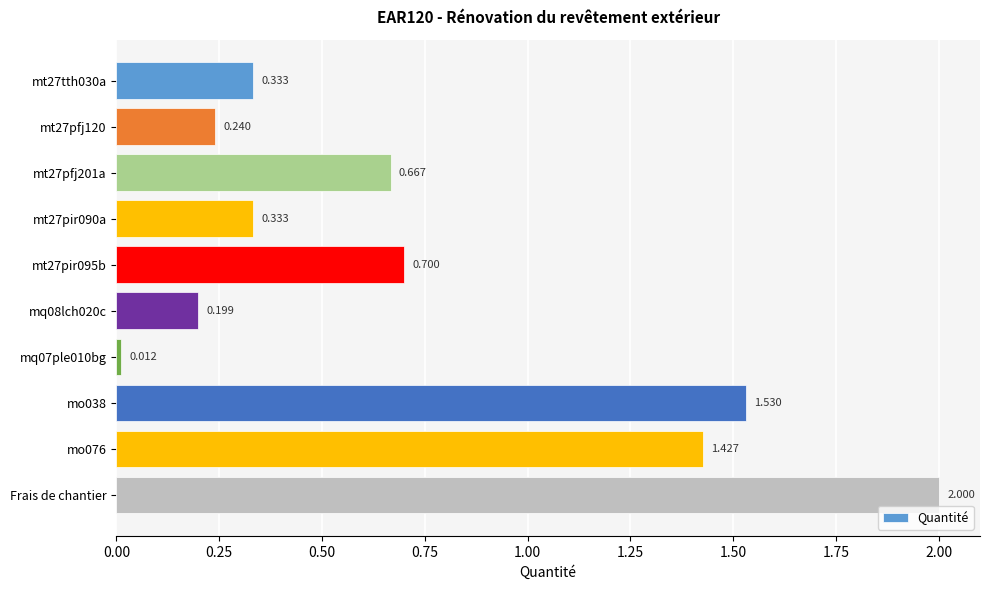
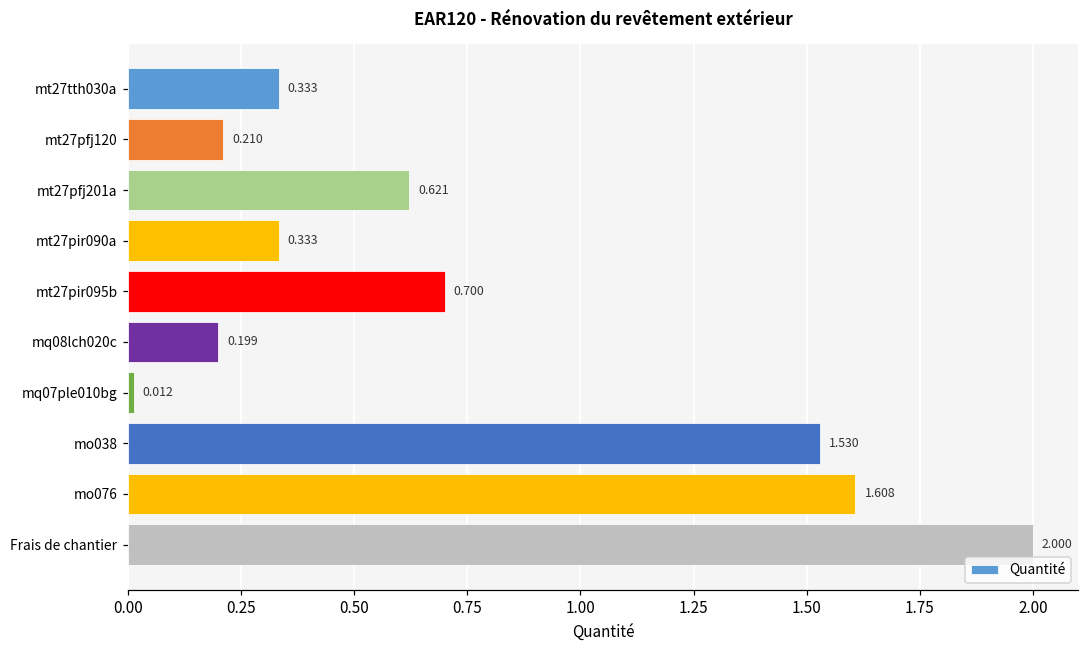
mt27pfj120: 0.240 -> 0.210
mt27pfj201a: 0.667 -> 0.621
mo076: 1.427 -> 1.608
